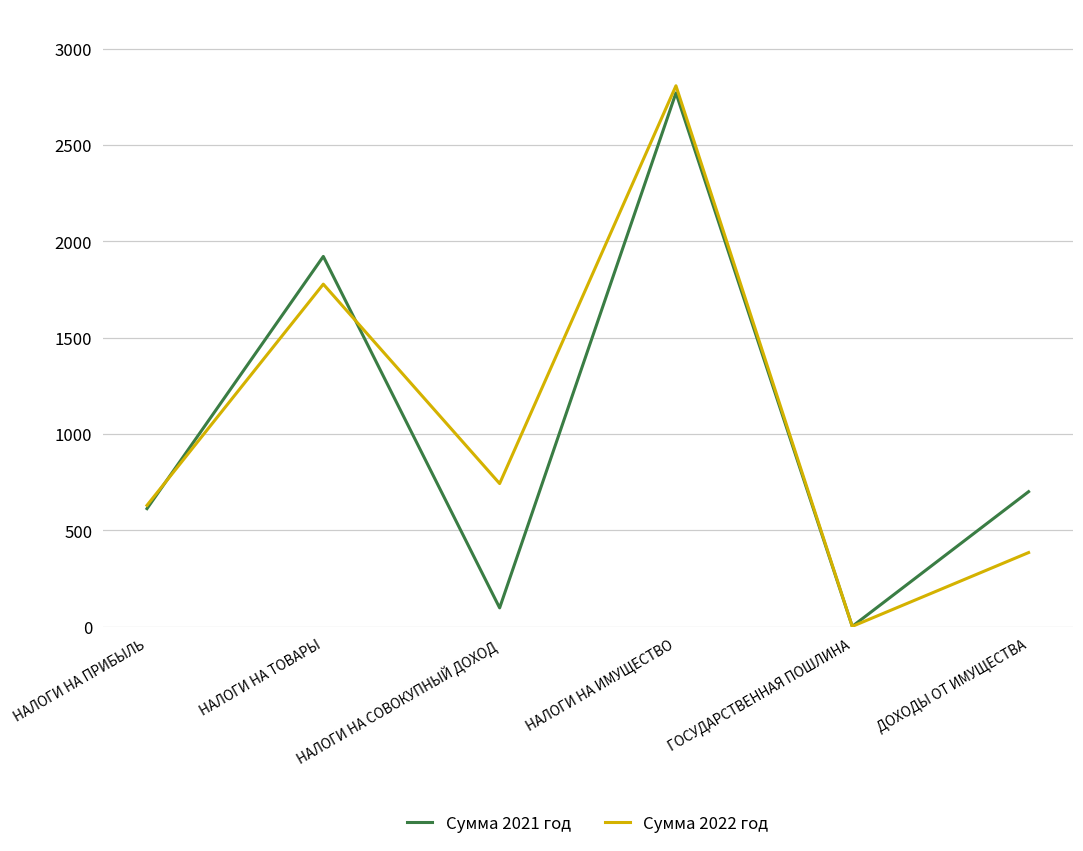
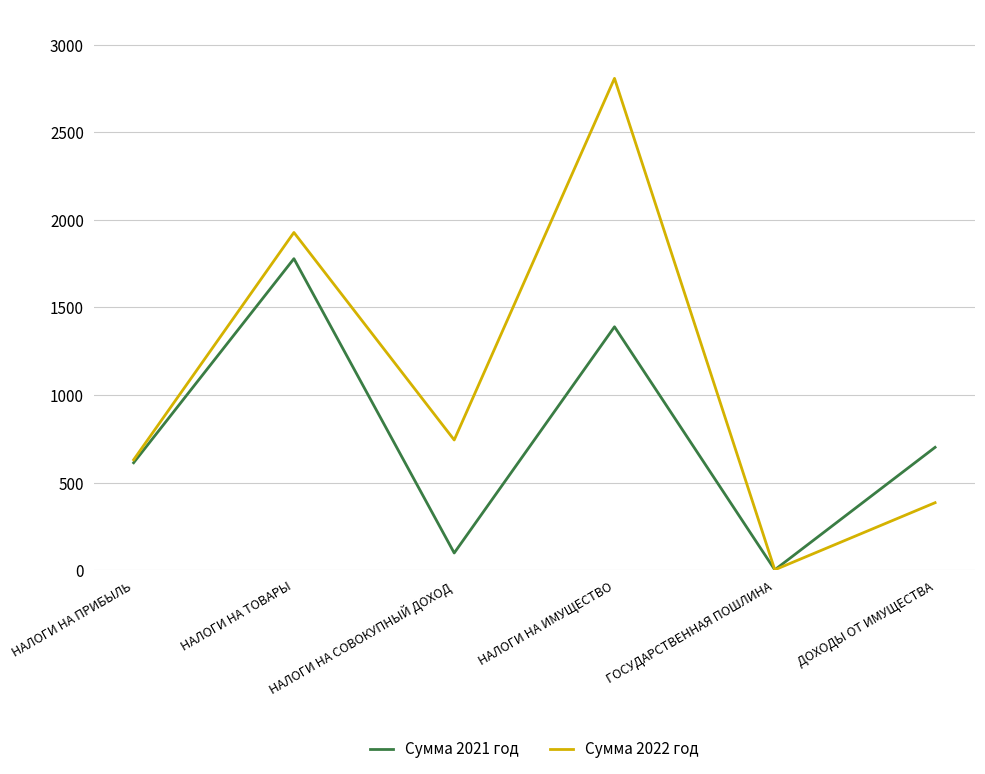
Сумма 2021 год, НАЛОГИ НА ТОВАРЫ: 1920 -> 1780
Сумма 2022 год, НАЛОГИ НА ТОВАРЫ: 1780 -> 1930
Сумма 2021 год, НАЛОГИ НА ИМУЩЕСТВО: 2770 -> 1390
